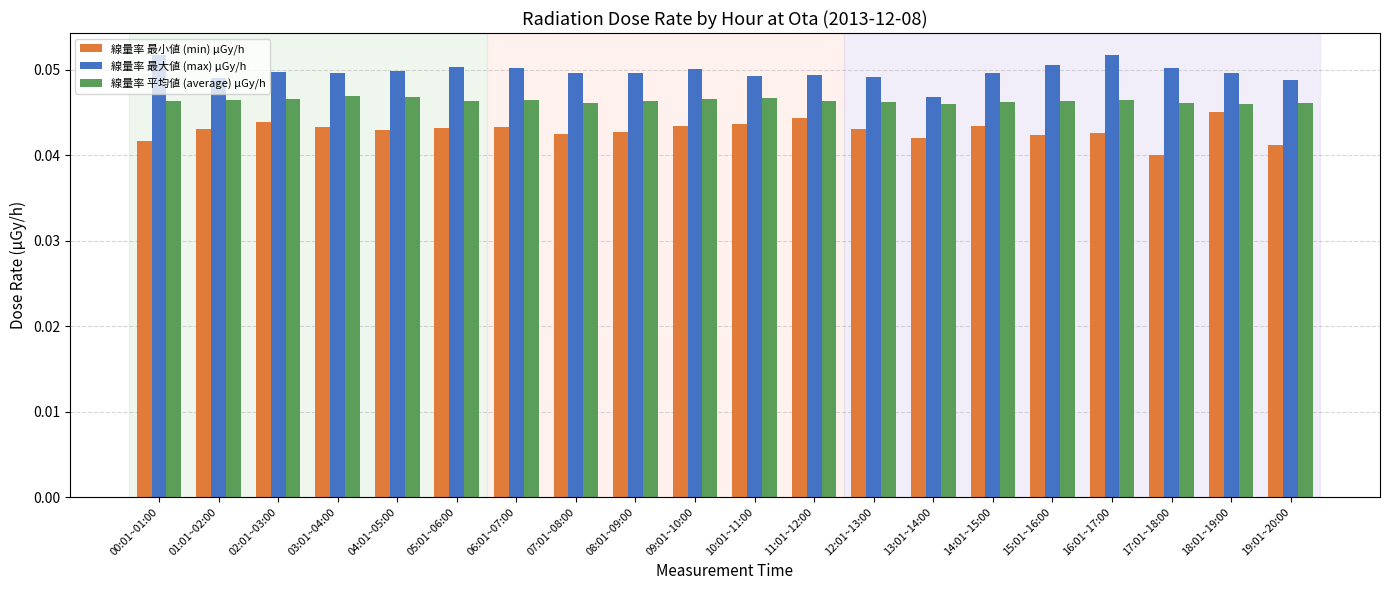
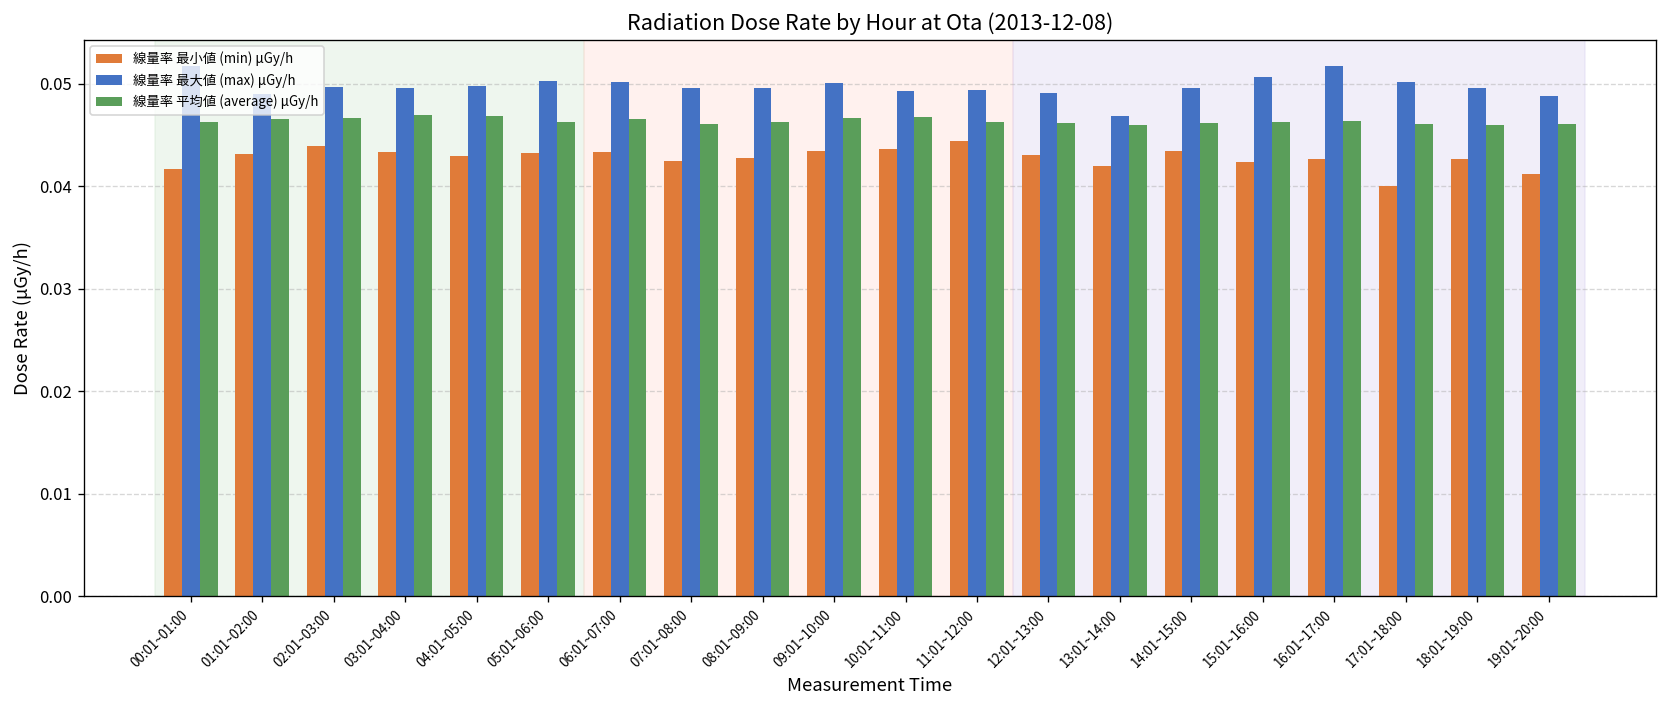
線量率 最小値 (min) μGy/h, 18:01~19:00: 0.045 -> 0.043
